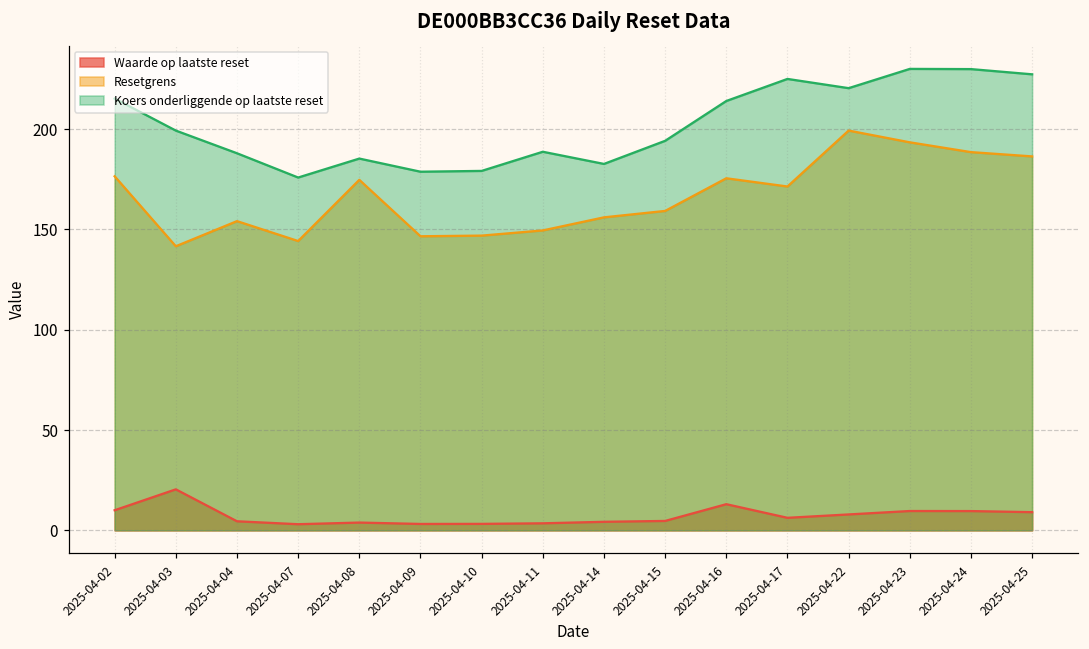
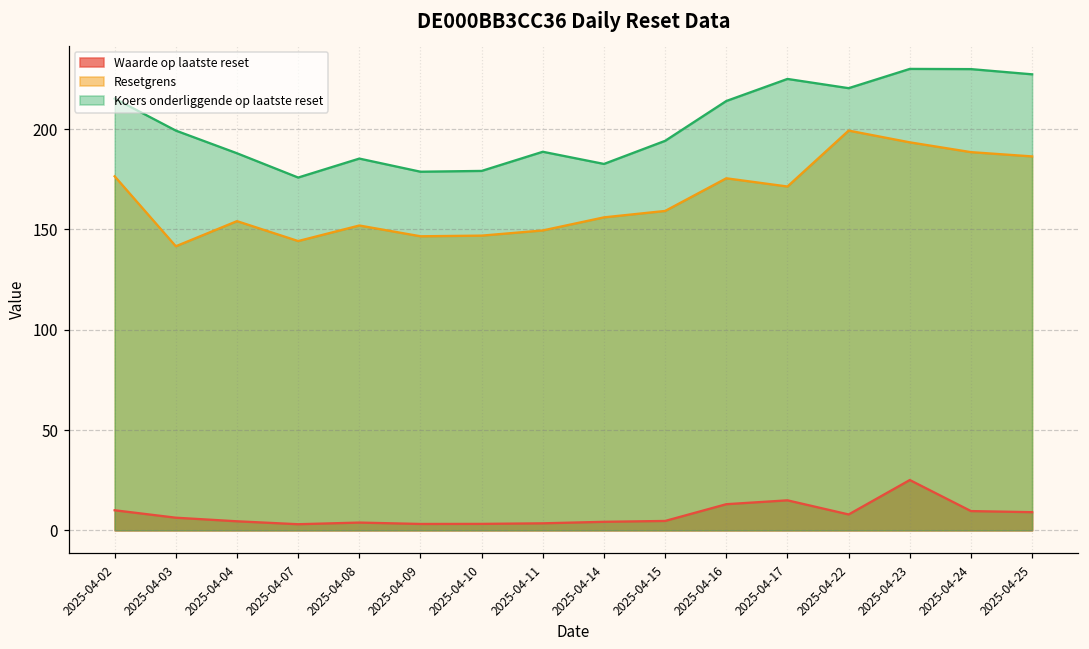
Waarde op laatste reset, 2025-04-03: 20 -> 6
Resetgrens, 2025-04-08: 175 -> 152
Waarde op laatste reset, 2025-04-17: 6 -> 15
Waarde op laatste reset, 2025-04-23: 10 -> 25
